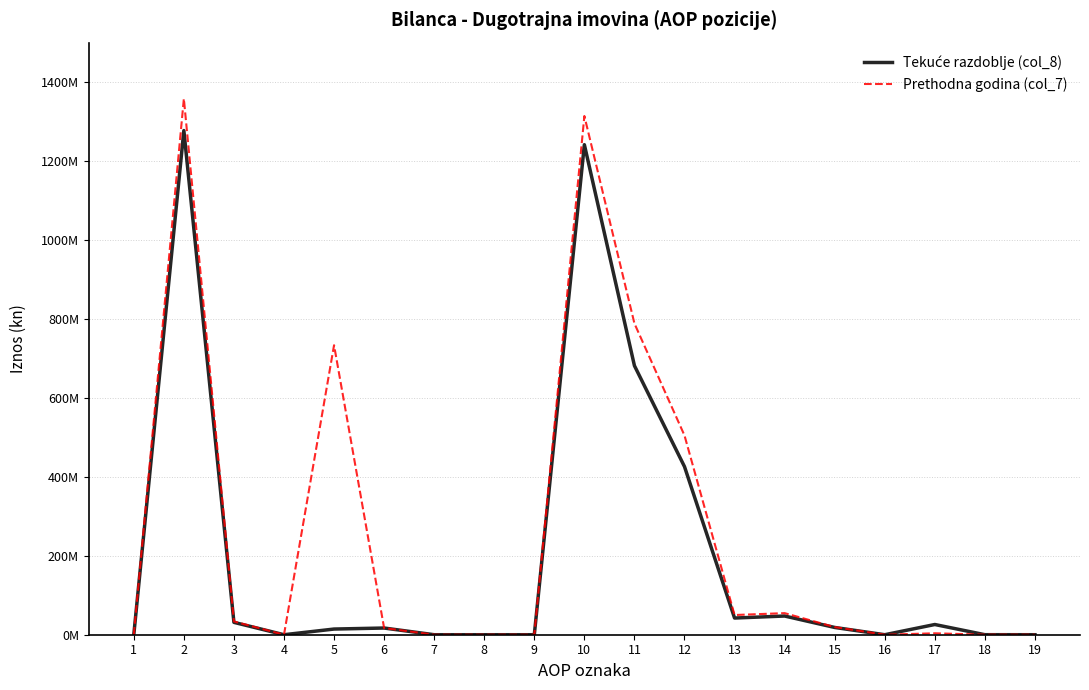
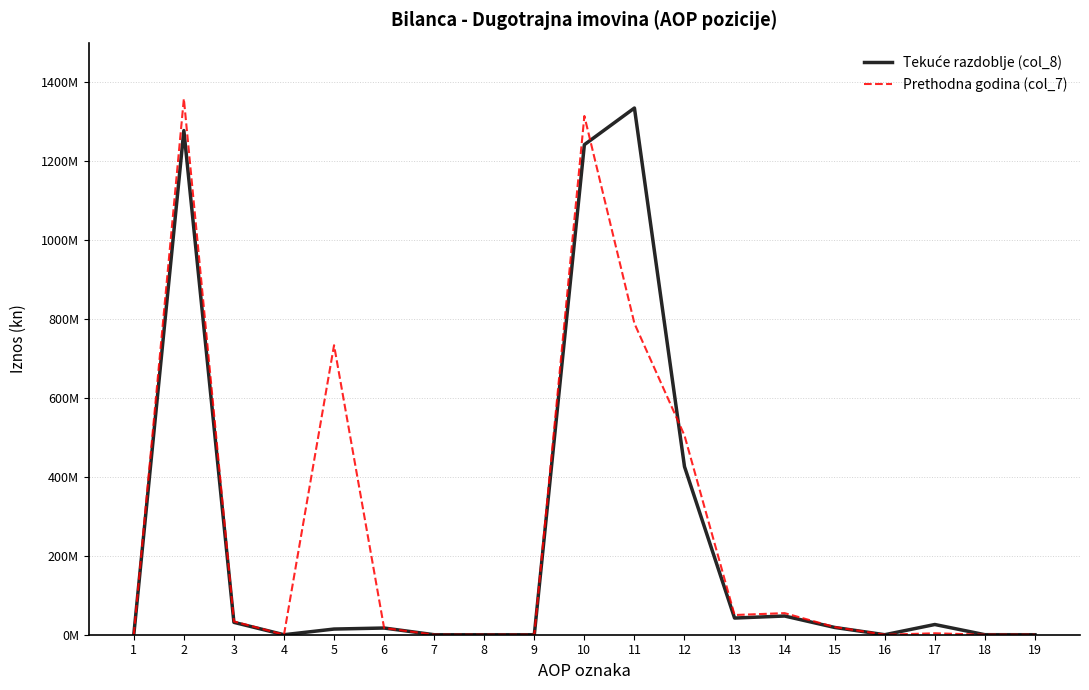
Tekuće razdoblje (col_8), 11: 680000000 -> 1330000000
